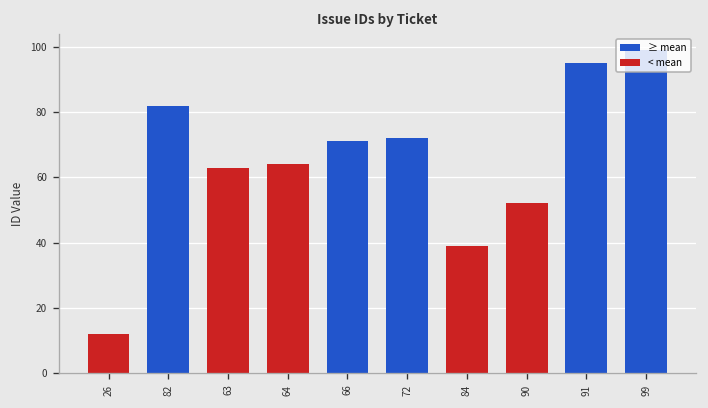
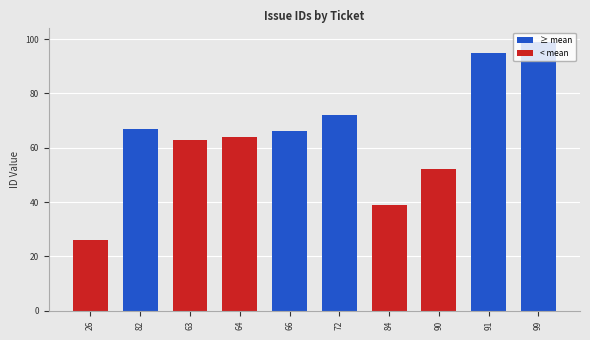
26: 12 -> 26
82: 82 -> 67
66: 71 -> 66
